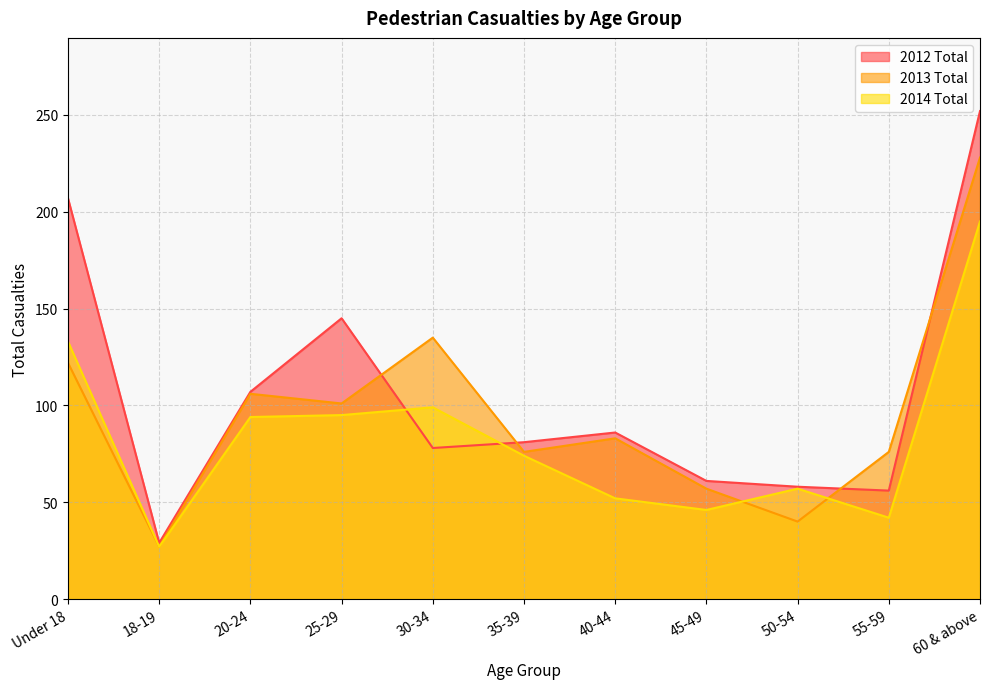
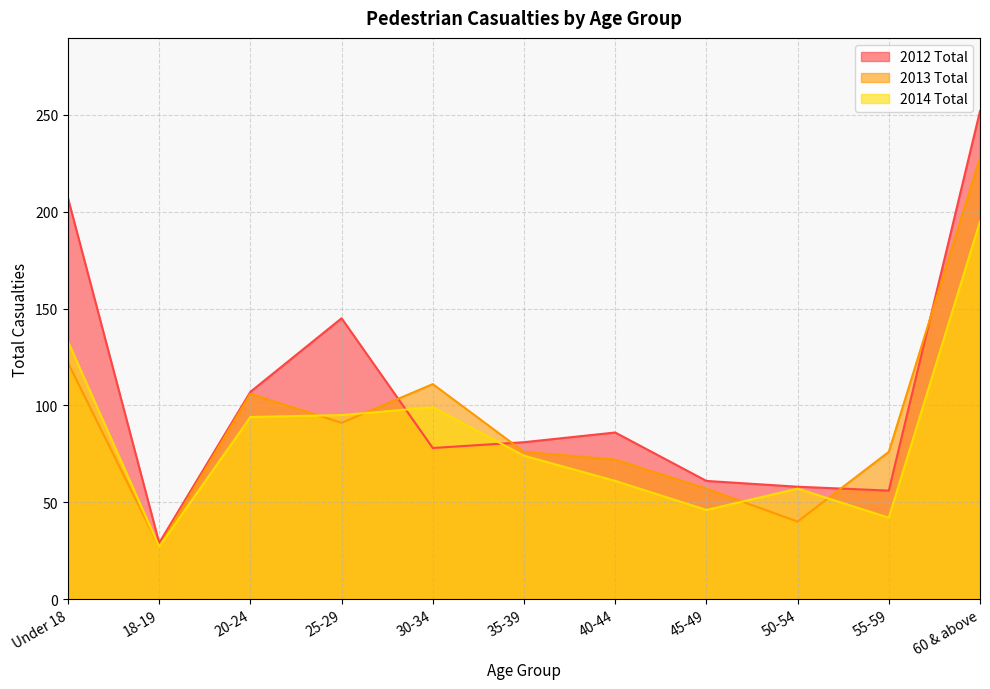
2013 Total, 25-29: 101 -> 91
2013 Total, 30-34: 135 -> 111
2013 Total, 40-44: 83 -> 72
2014 Total, 40-44: 52 -> 61
